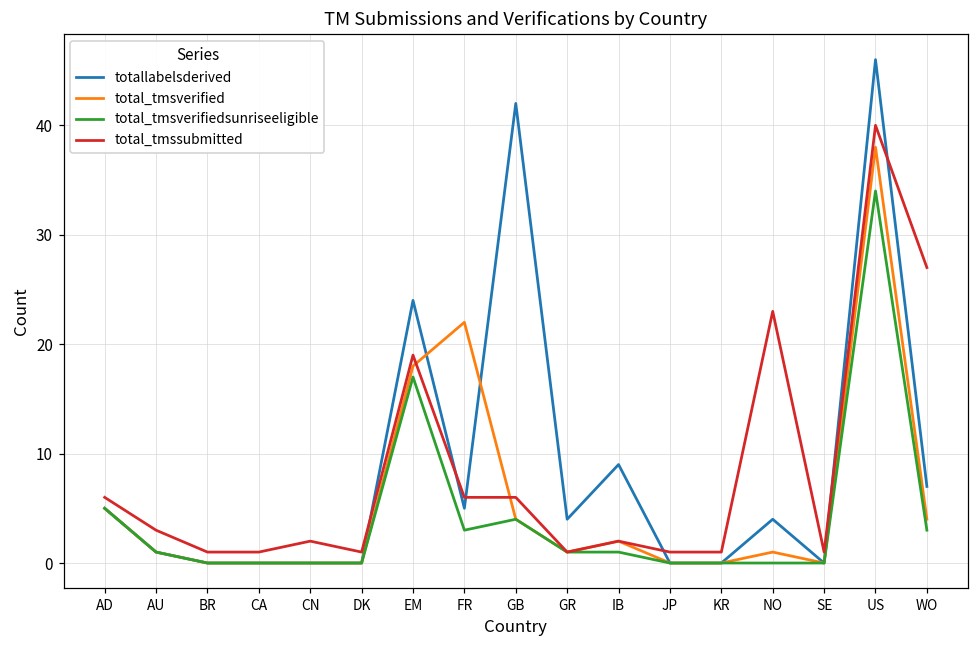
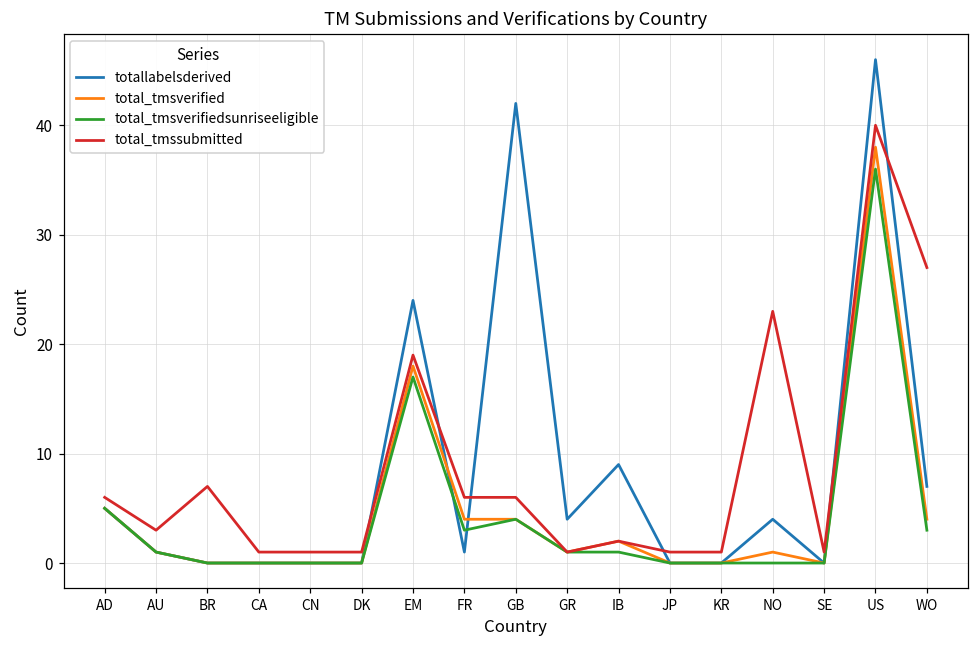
total_tmssubmitted, BR: 1 -> 7
total_tmssubmitted, CN: 2 -> 1
totallabelsderived, FR: 5 -> 1
total_tmsverified, FR: 22 -> 4
total_tmsverifiedsunriseeligible, US: 34 -> 36
